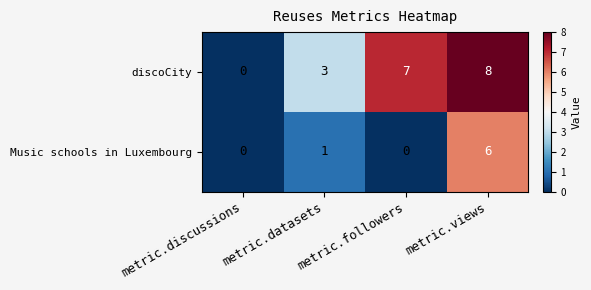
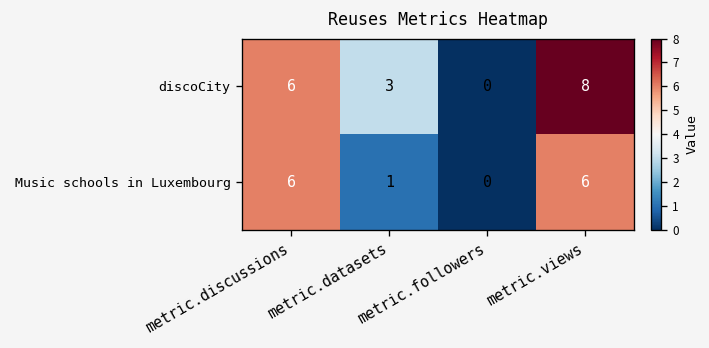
discoCity, metric.discussions: 0 -> 6
discoCity, metric.followers: 7 -> 0
Music schools in Luxembourg, metric.discussions: 0 -> 6
